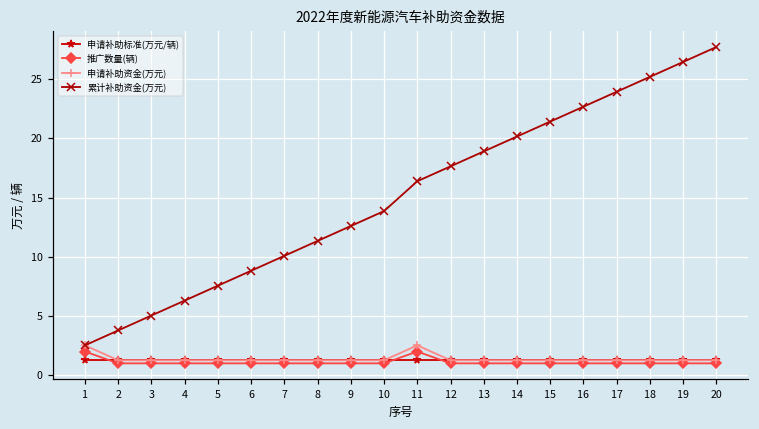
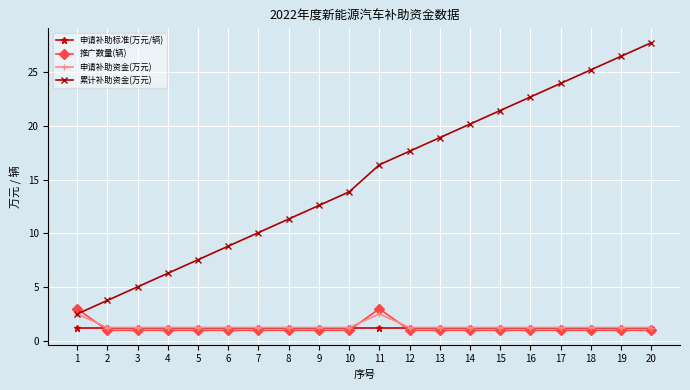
推广数量(辆), 1: 2 -> 3
推广数量(辆), 11: 2 -> 3
